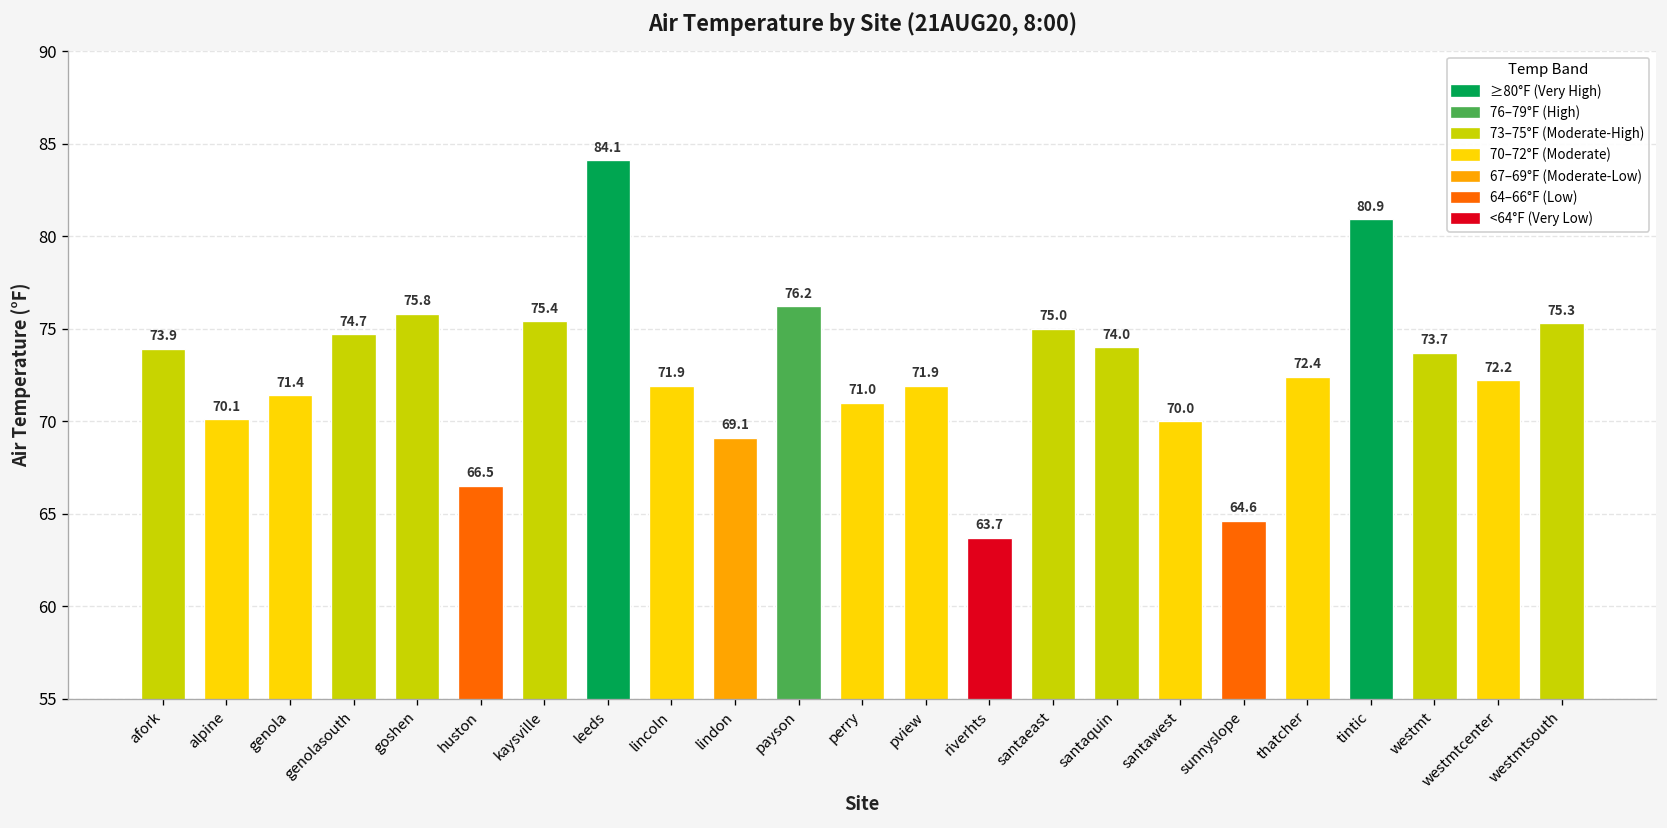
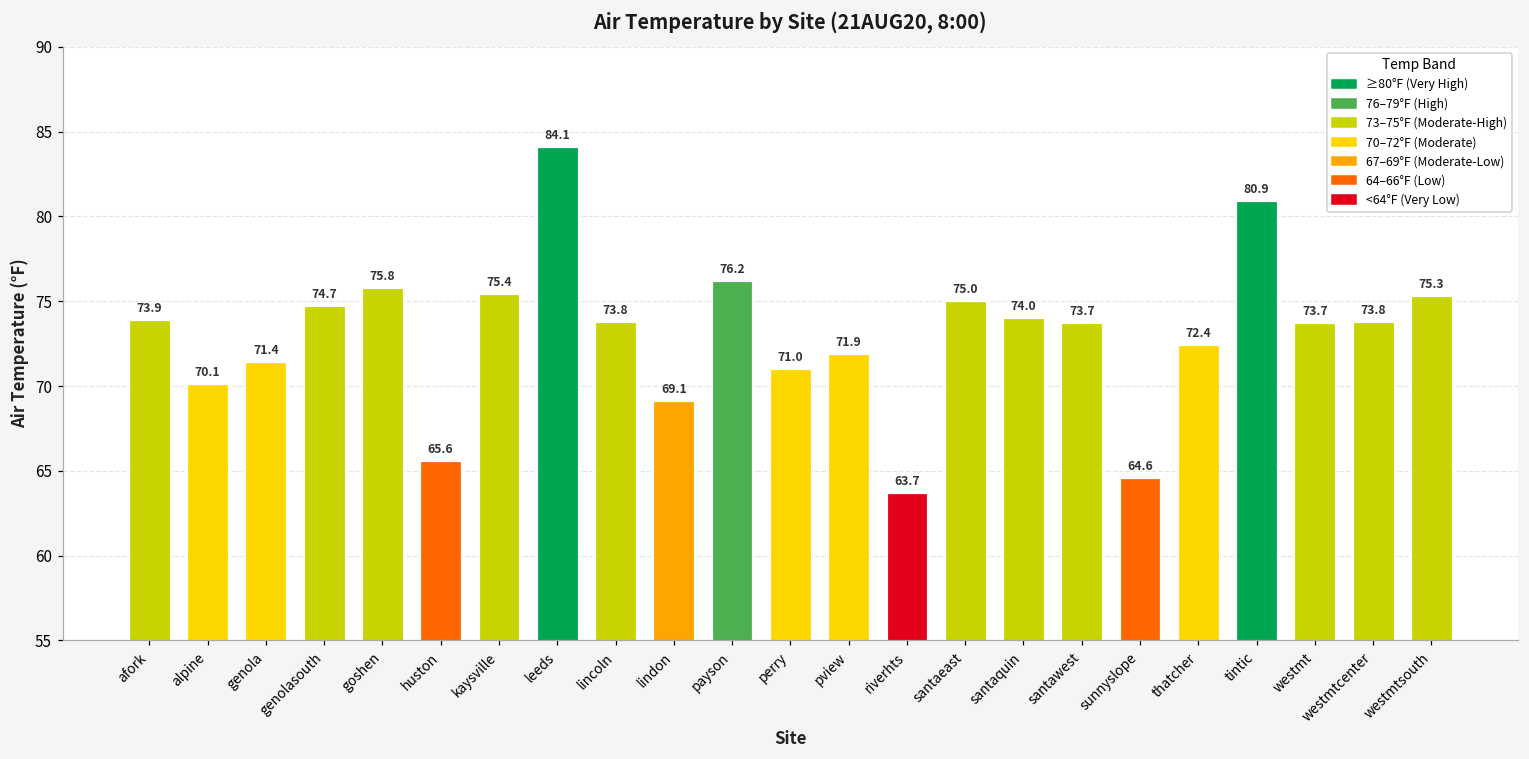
huston: 66.5 -> 65.6
lincoln: 71.9 -> 73.8
santawest: 70.0 -> 73.7
westmtcenter: 72.2 -> 73.8
